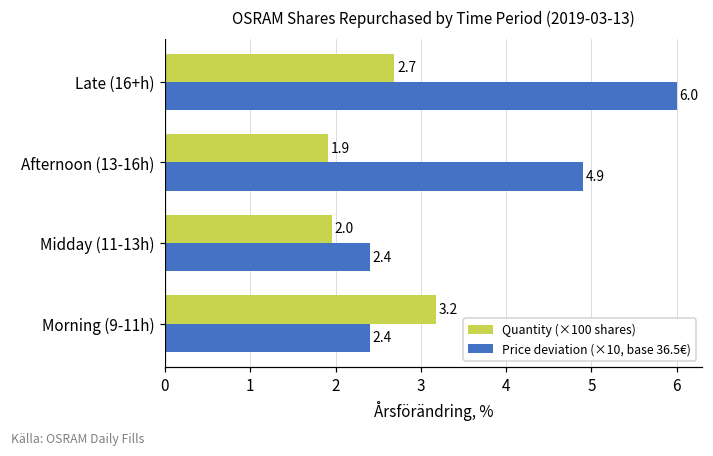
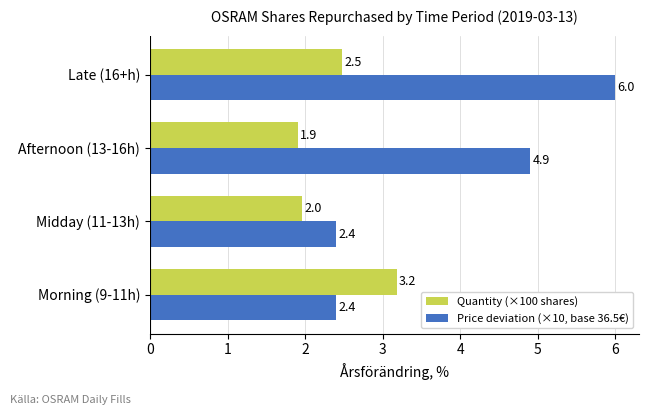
Quantity (×100 shares), Late (16+h): 2.7 -> 2.5
